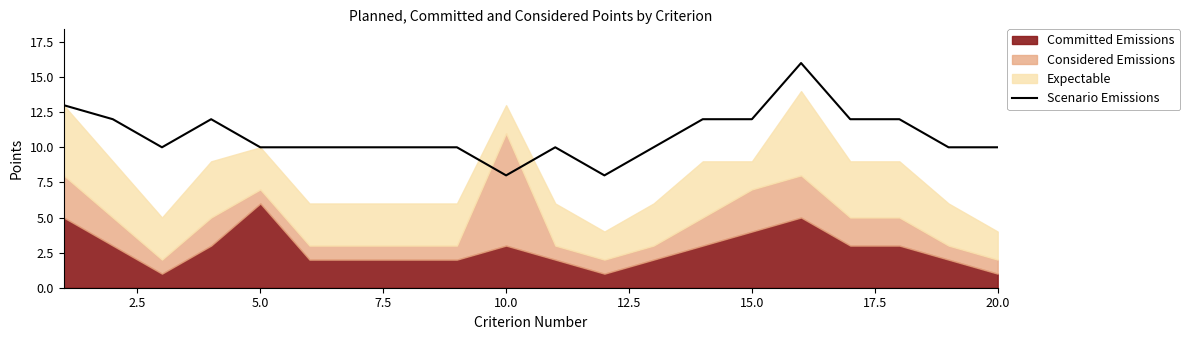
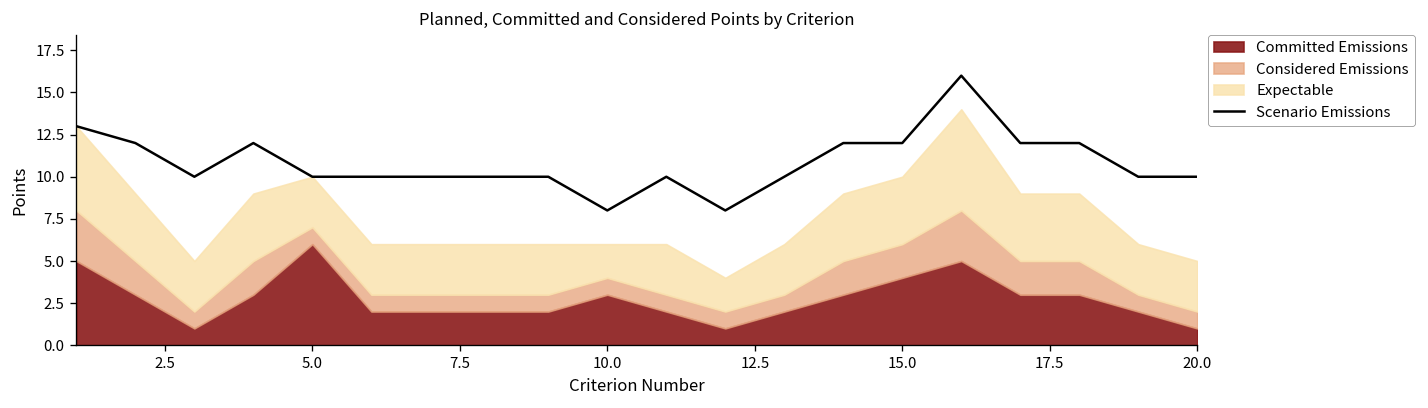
Considered Emissions, 10.0: 8 -> 1
Considered Emissions, 15.0: 3 -> 2
Expectable, 15.0: 2 -> 4
Expectable, 20.0: 2 -> 3
